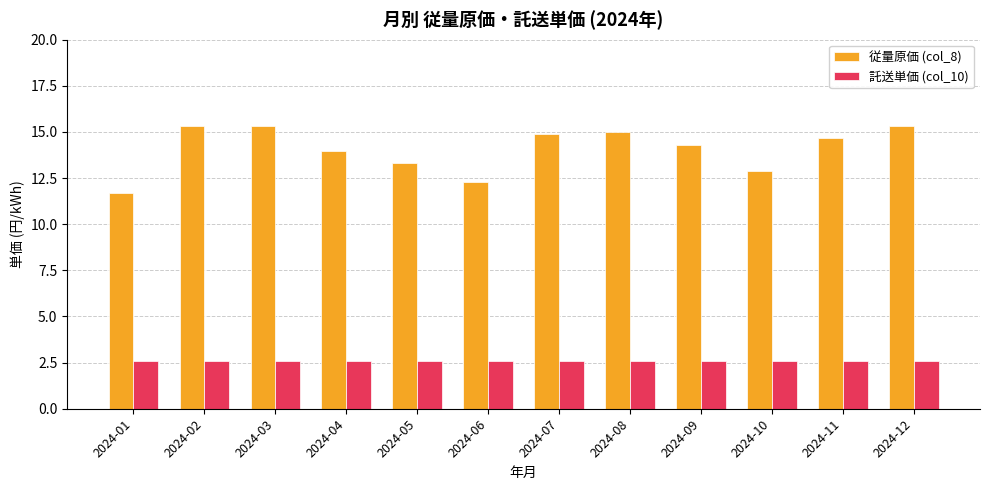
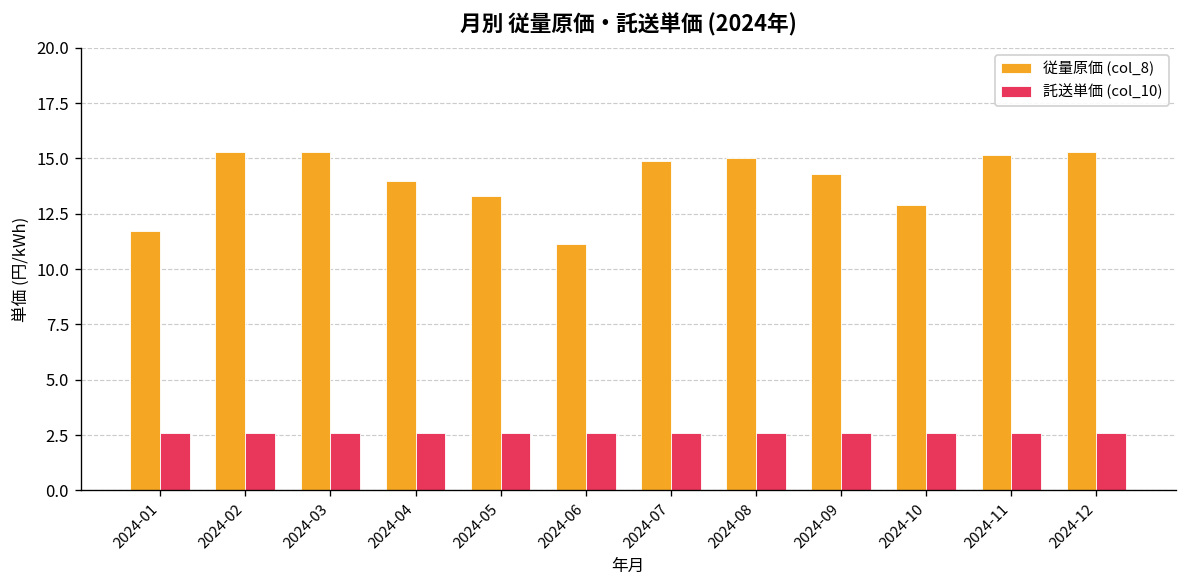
従量原価 (col_8), 2024-06: 12.3 -> 11.2
従量原価 (col_8), 2024-11: 14.7 -> 15.1
